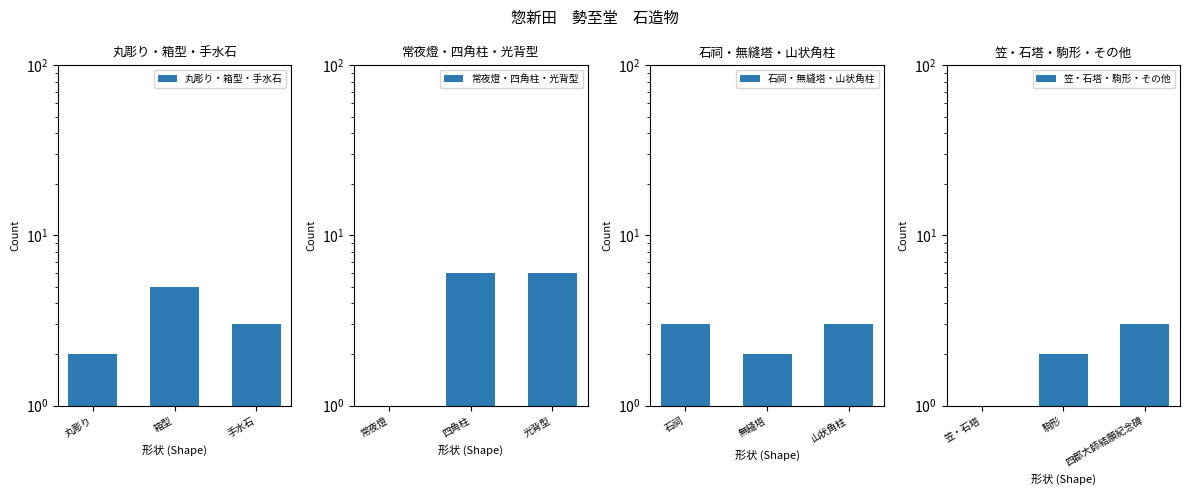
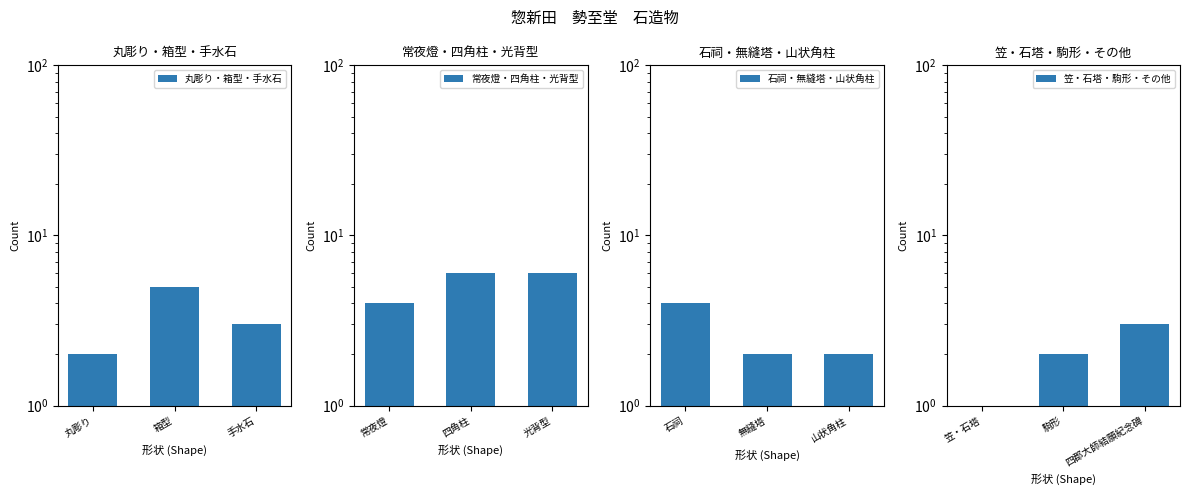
常夜燈・四角柱・光背型, 常夜燈: 1 -> 4
石祠・無縫塔・山状角柱, 石祠: 3 -> 4
石祠・無縫塔・山状角柱, 山状角柱: 3 -> 2
